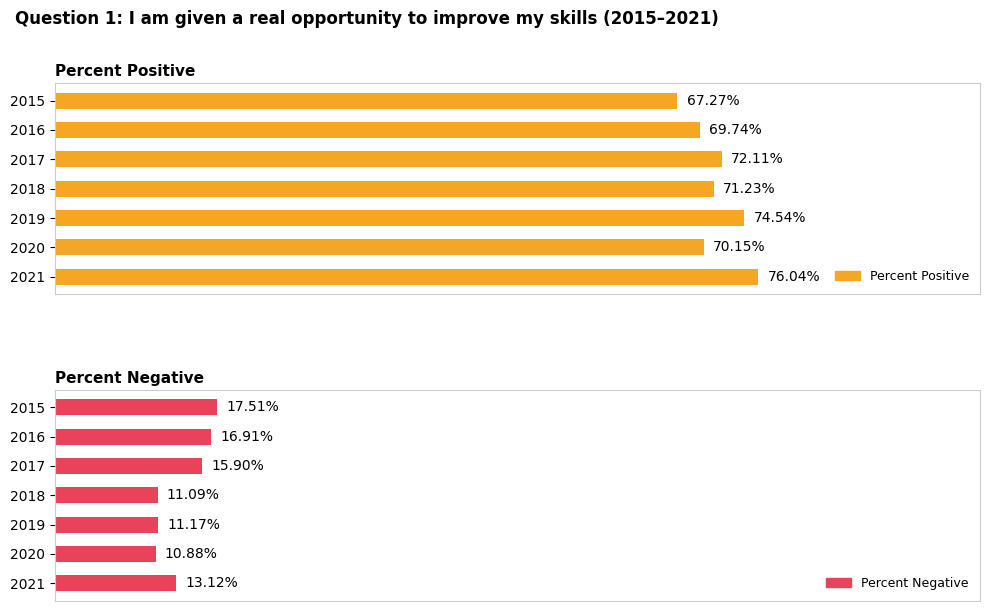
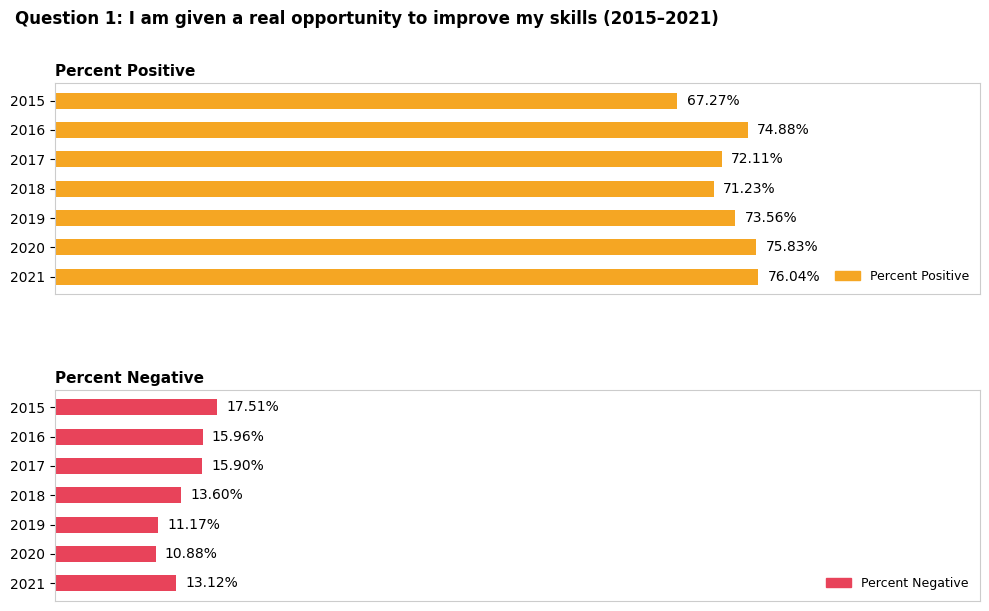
Percent Positive, 2016: 69.74% -> 74.88%
Percent Positive, 2019: 74.54% -> 73.56%
Percent Positive, 2020: 70.15% -> 75.83%
Percent Negative, 2016: 16.91% -> 15.96%
Percent Negative, 2018: 11.09% -> 13.60%
